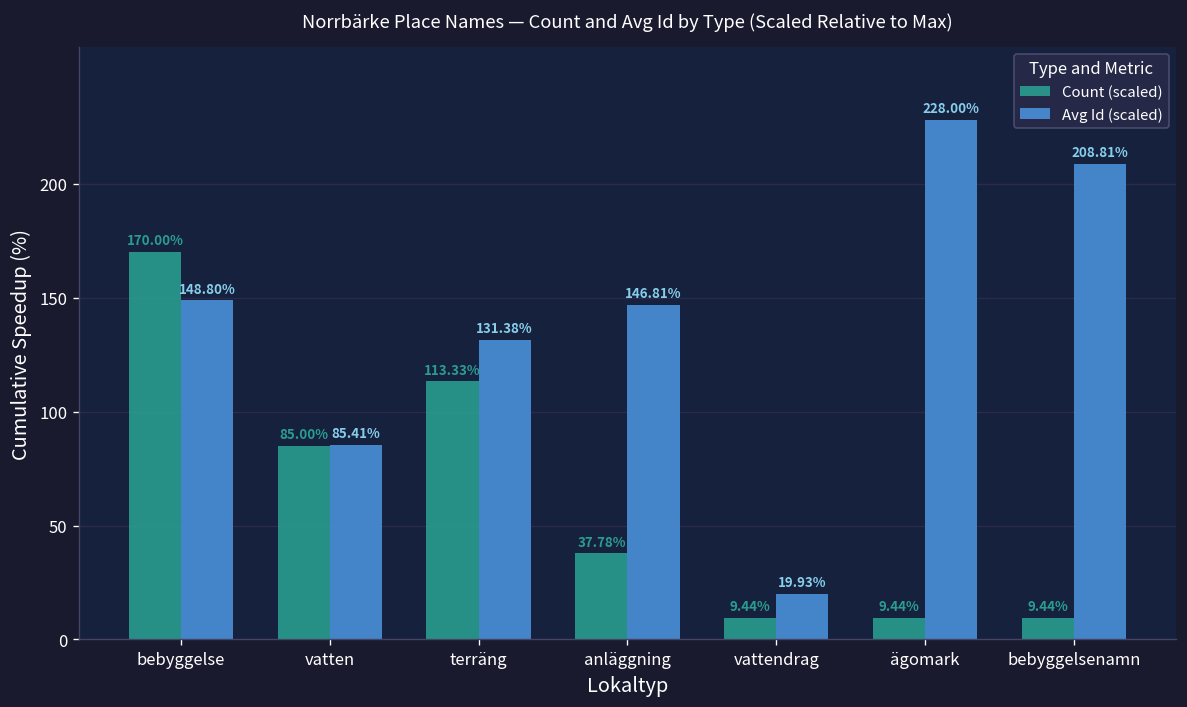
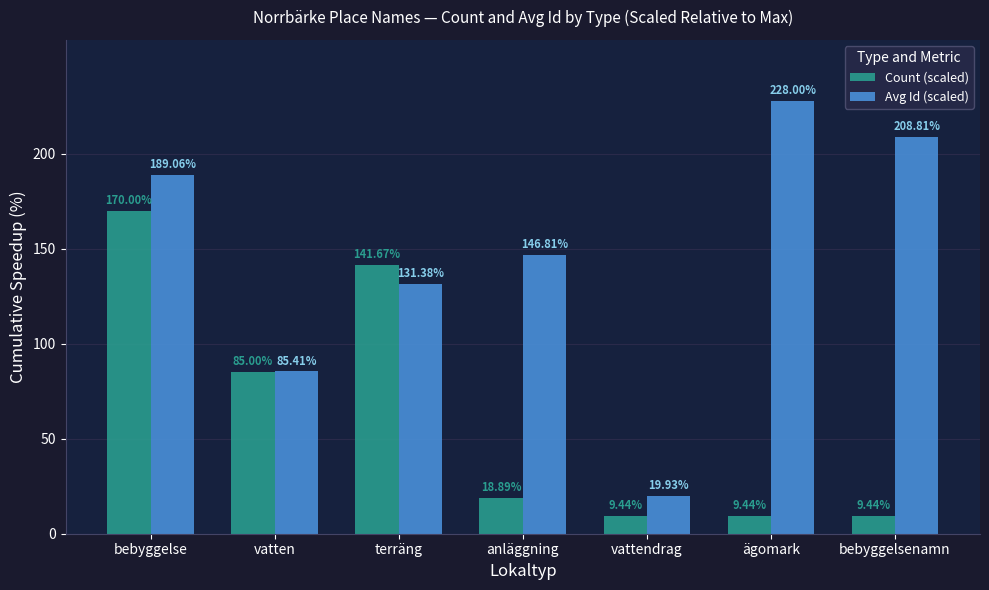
Avg Id (scaled), bebyggelse: 148.80% -> 189.06%
Count (scaled), terräng: 113.33% -> 141.67%
Count (scaled), anläggning: 37.78% -> 18.89%
